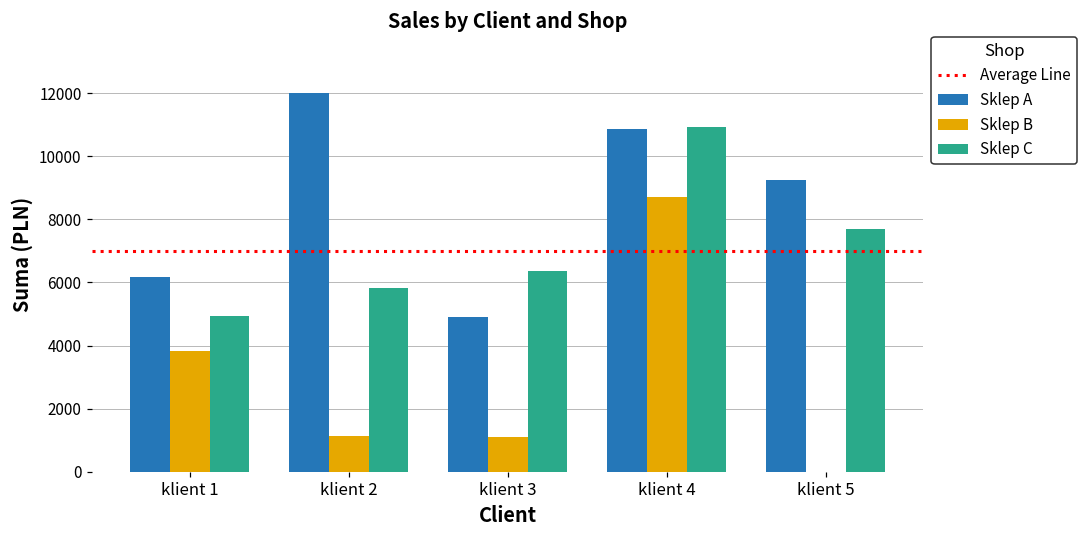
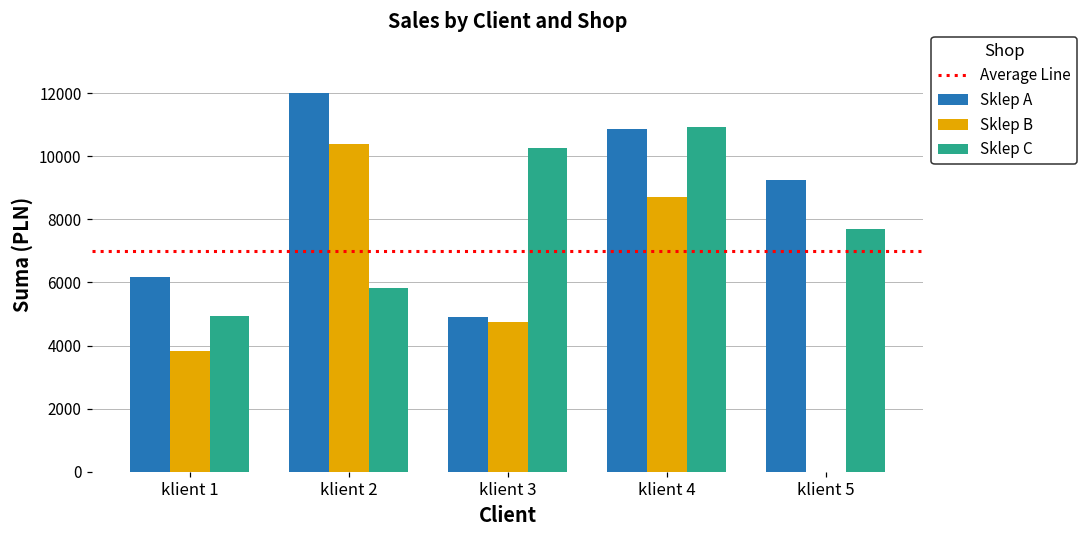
Sklep B, klient 2: 1100 -> 10400
Sklep B, klient 3: 1100 -> 4800
Sklep C, klient 3: 6400 -> 10300
